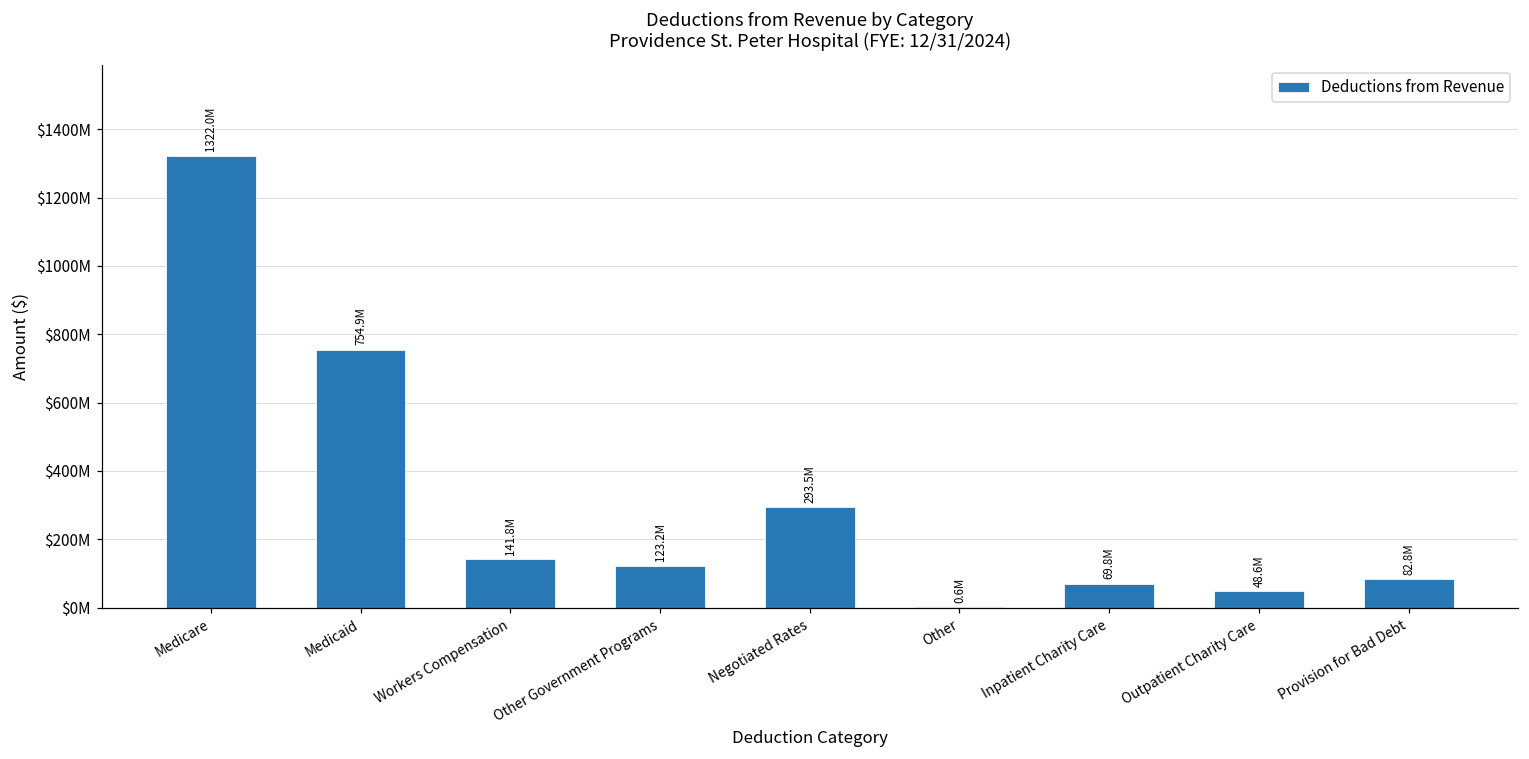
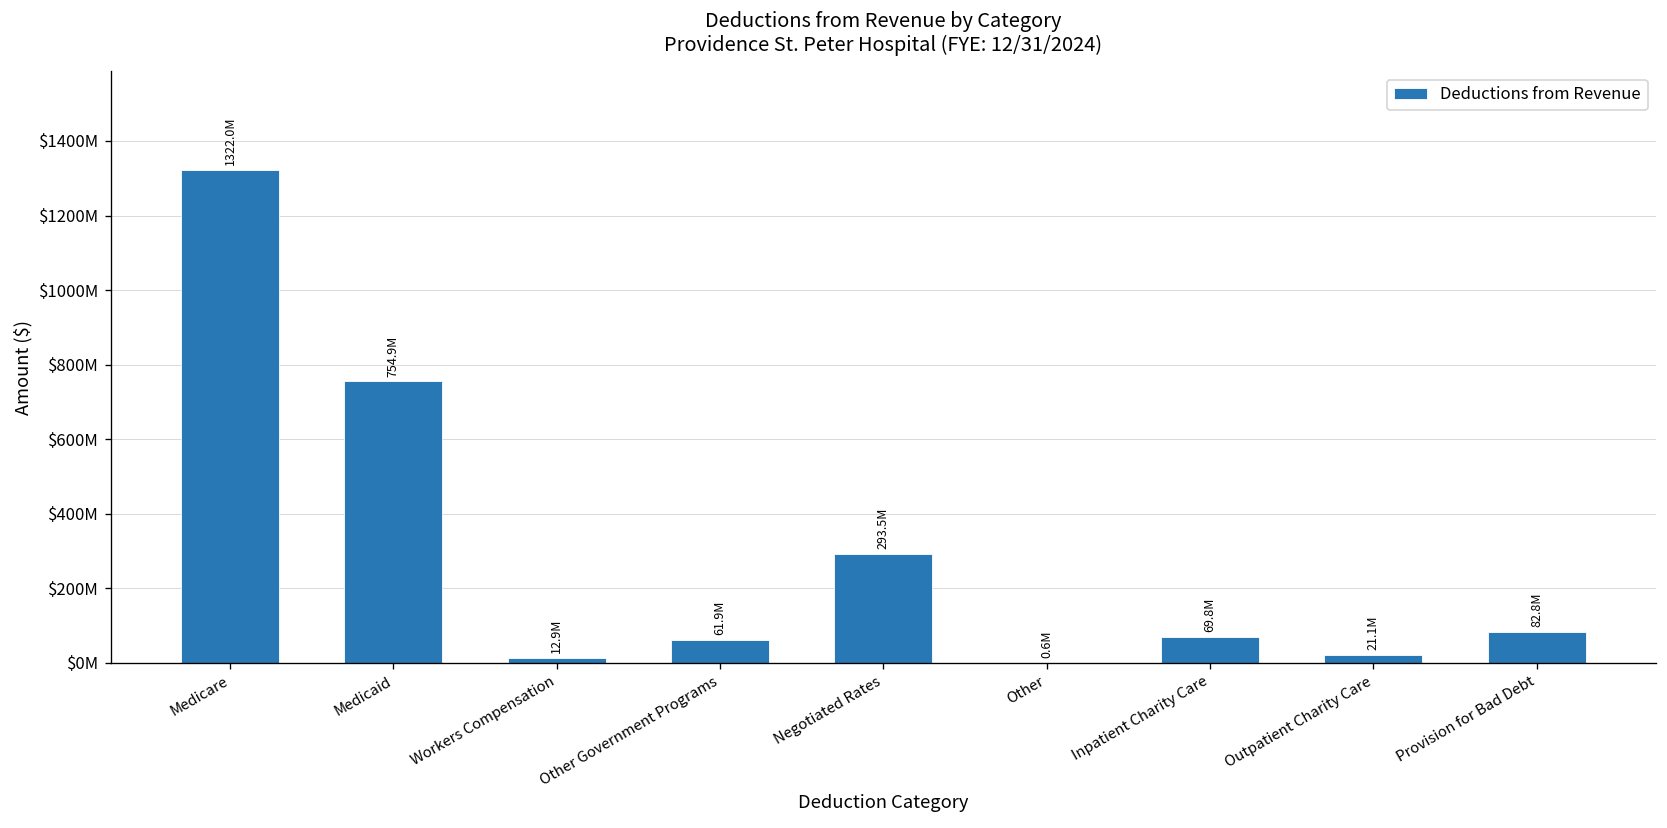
Workers Compensation: 141.8M -> 12.9M
Other Government Programs: 123.2M -> 61.9M
Outpatient Charity Care: 48.6M -> 21.1M
